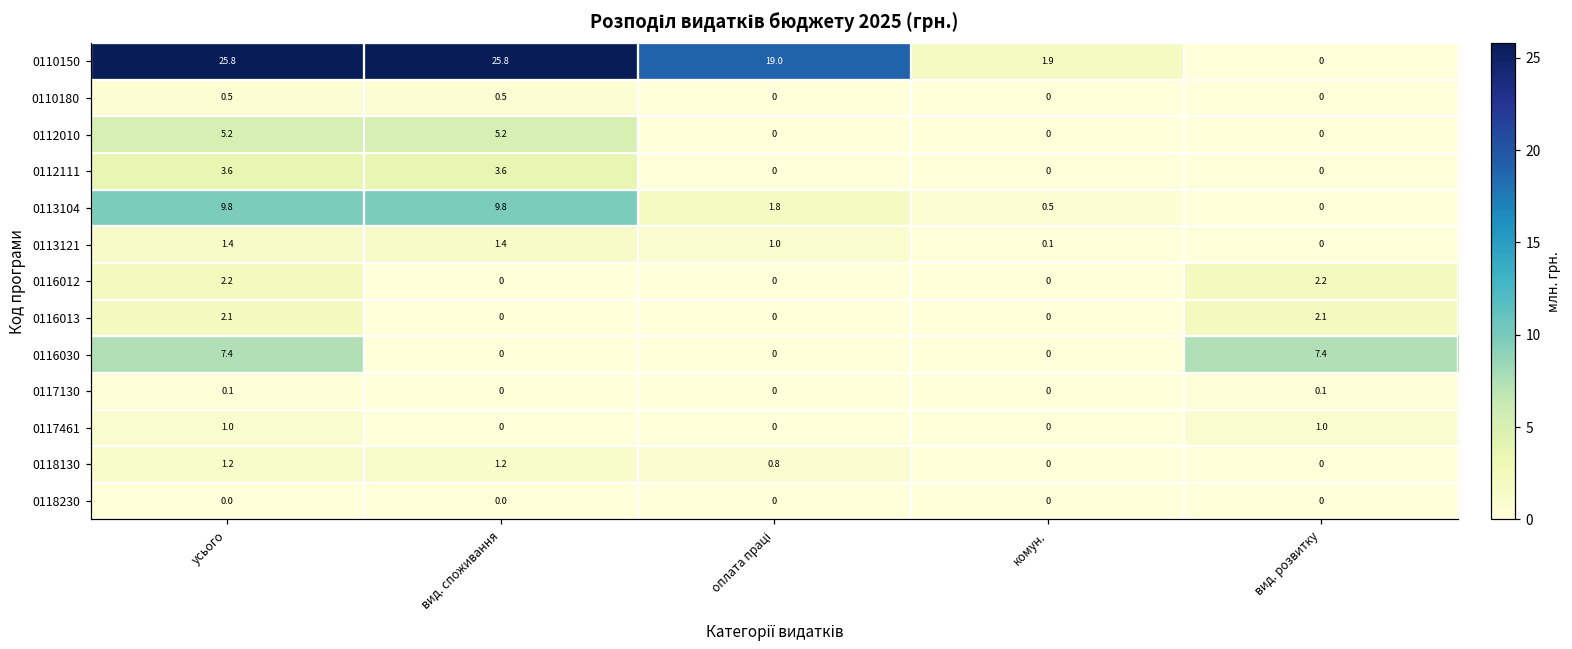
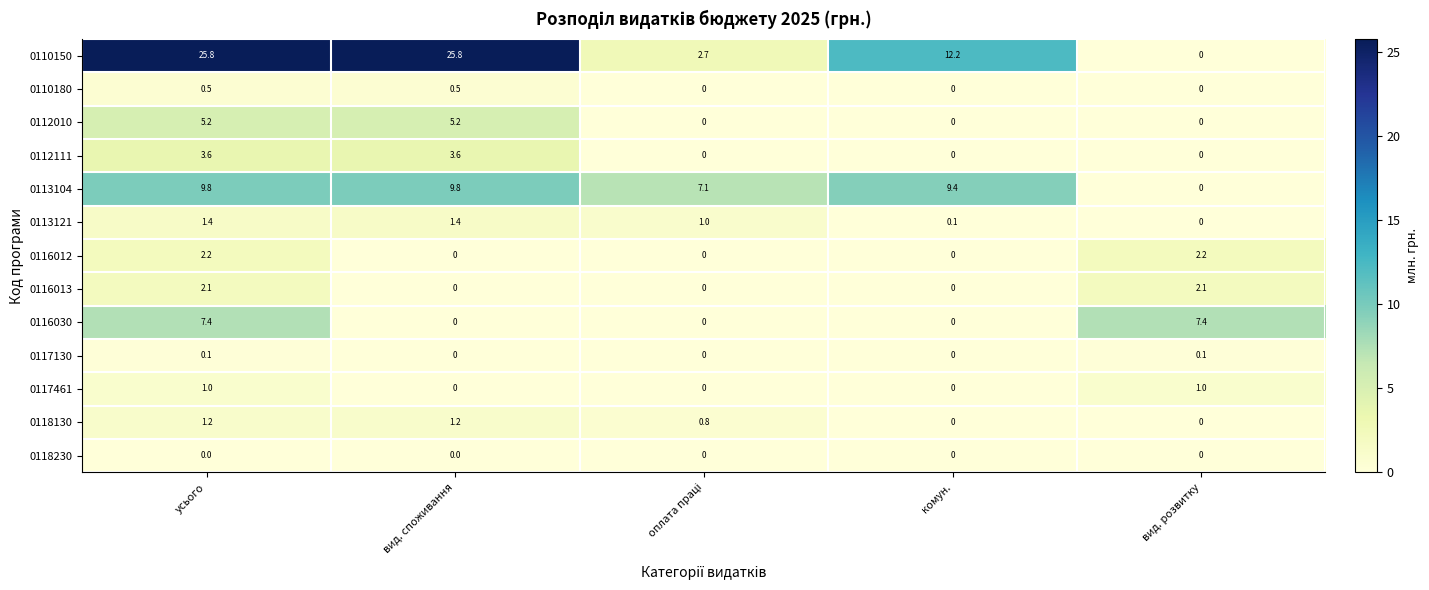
0110150, оплата праці: 19.0 -> 2.7
0110150, комун.: 1.9 -> 12.2
0113104, оплата праці: 1.8 -> 7.1
0113104, комун.: 0.5 -> 9.4
